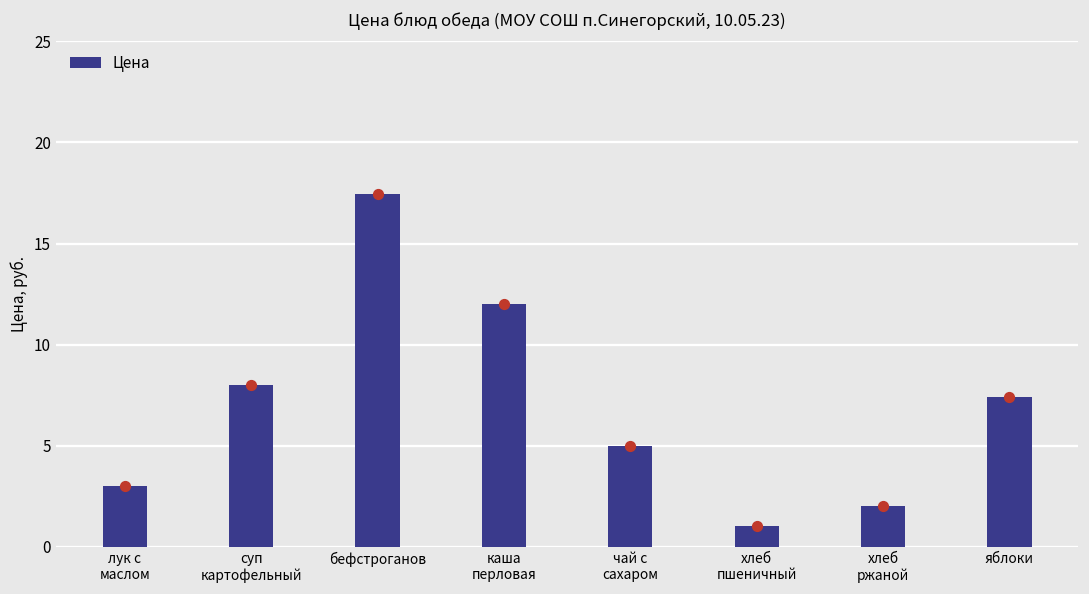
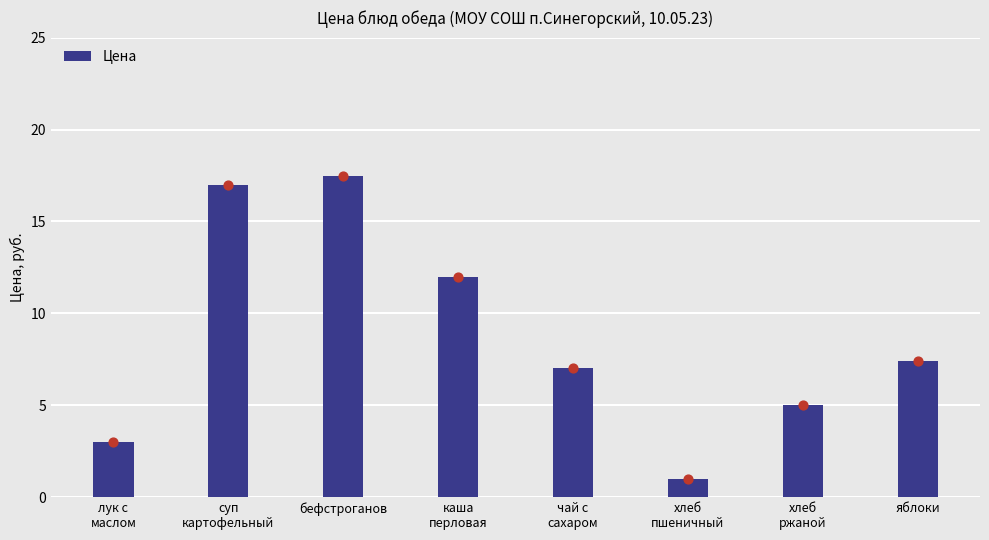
суп картофельный: 8 -> 17
чай с сахаром: 5 -> 7
хлеб ржаной: 2 -> 5
